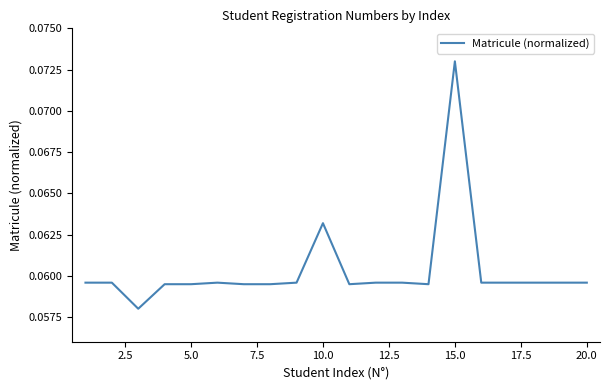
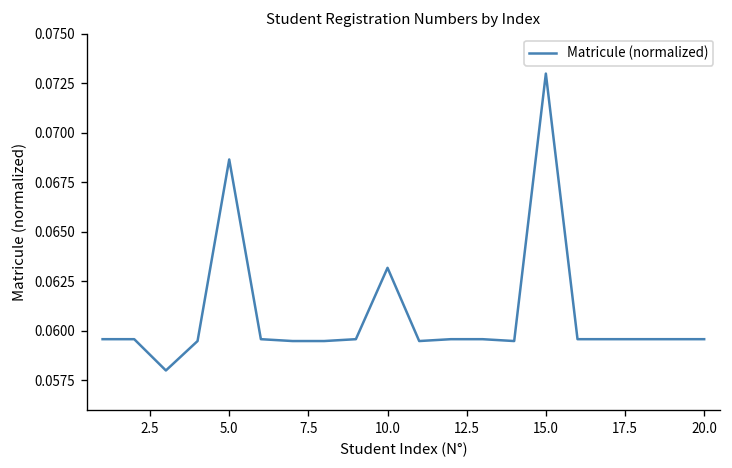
5.0: 0.0595 -> 0.0687
